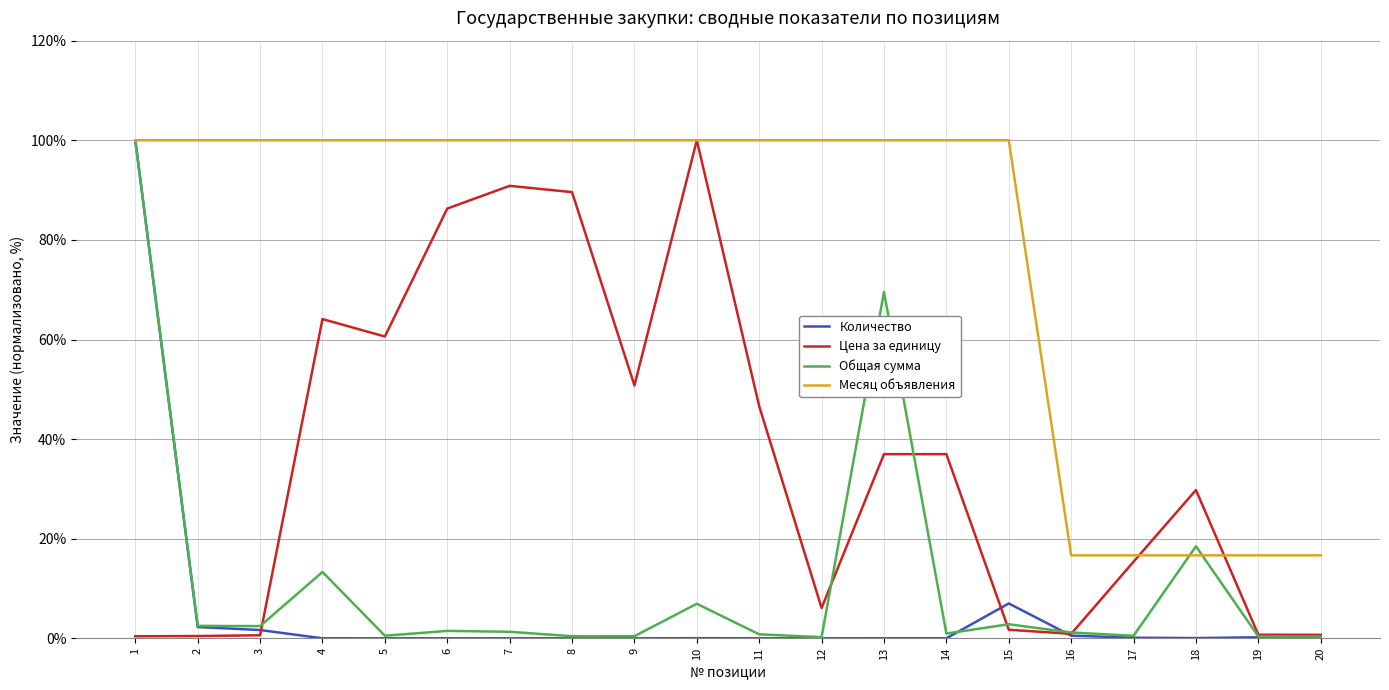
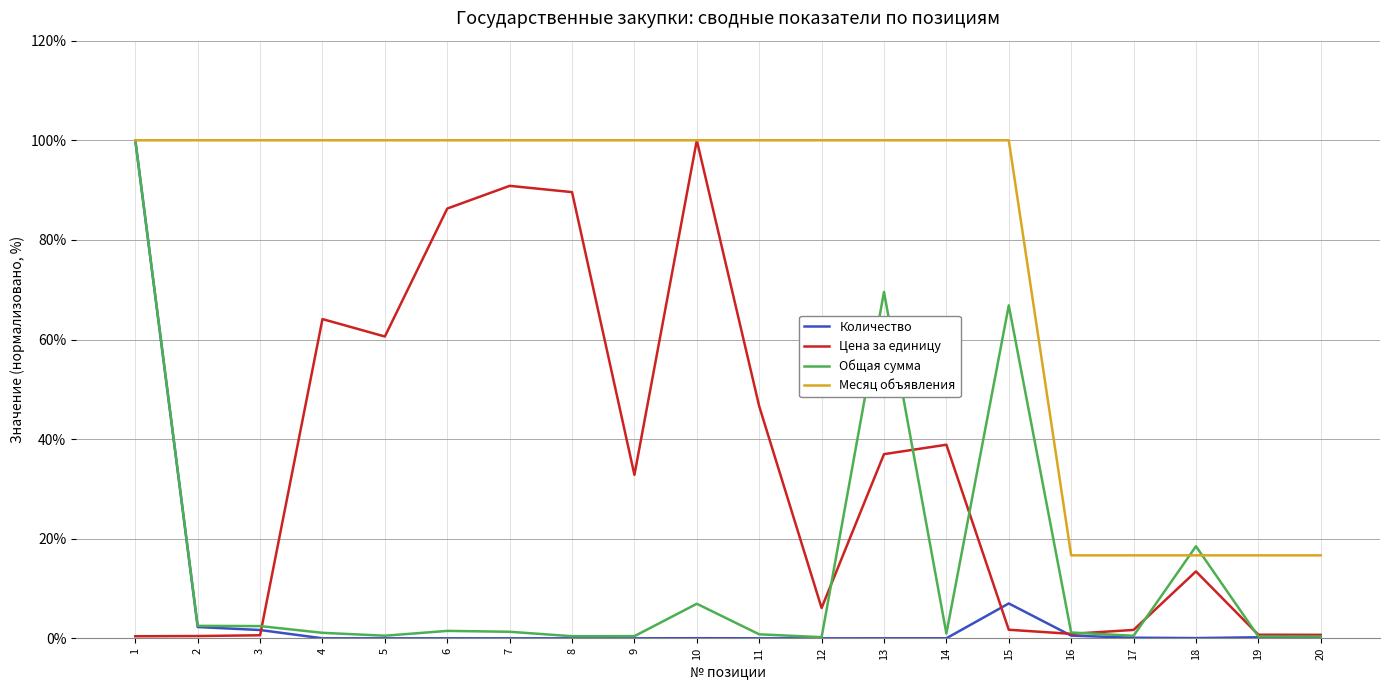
Общая сумма, 4: 13% -> 1%
Цена за единицу, 9: 51% -> 33%
Цена за единицу, 14: 37% -> 39%
Общая сумма, 15: 3% -> 67%
Цена за единицу, 17: 15% -> 2%
Цена за единицу, 18: 30% -> 13%
